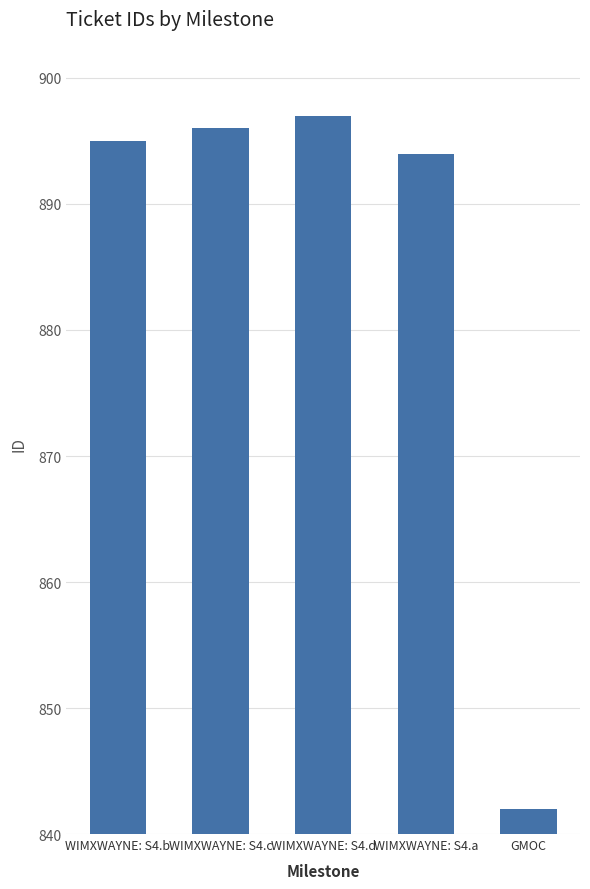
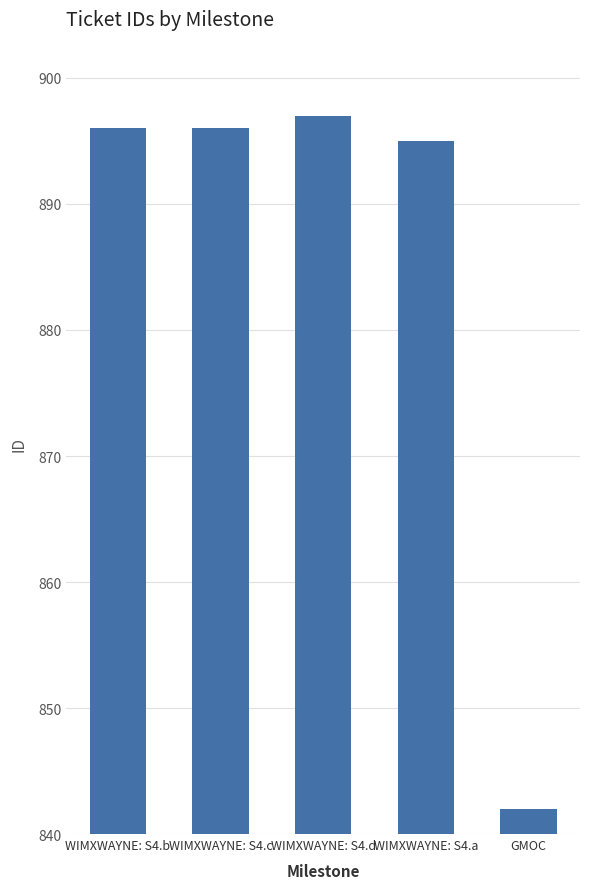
WIMXWAYNE: S4.b: 895 -> 896
WIMXWAYNE: S4.a: 894 -> 895
